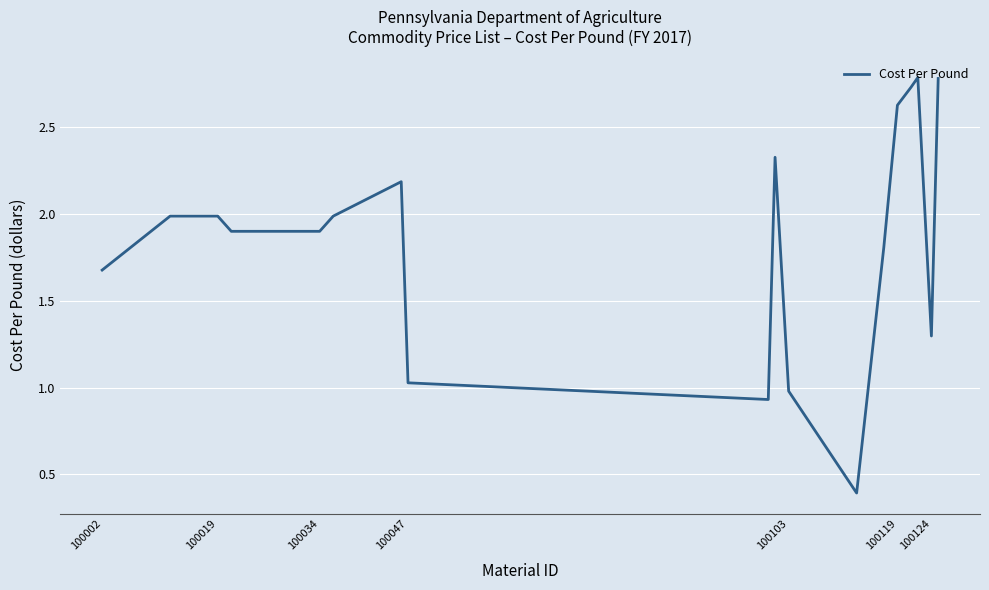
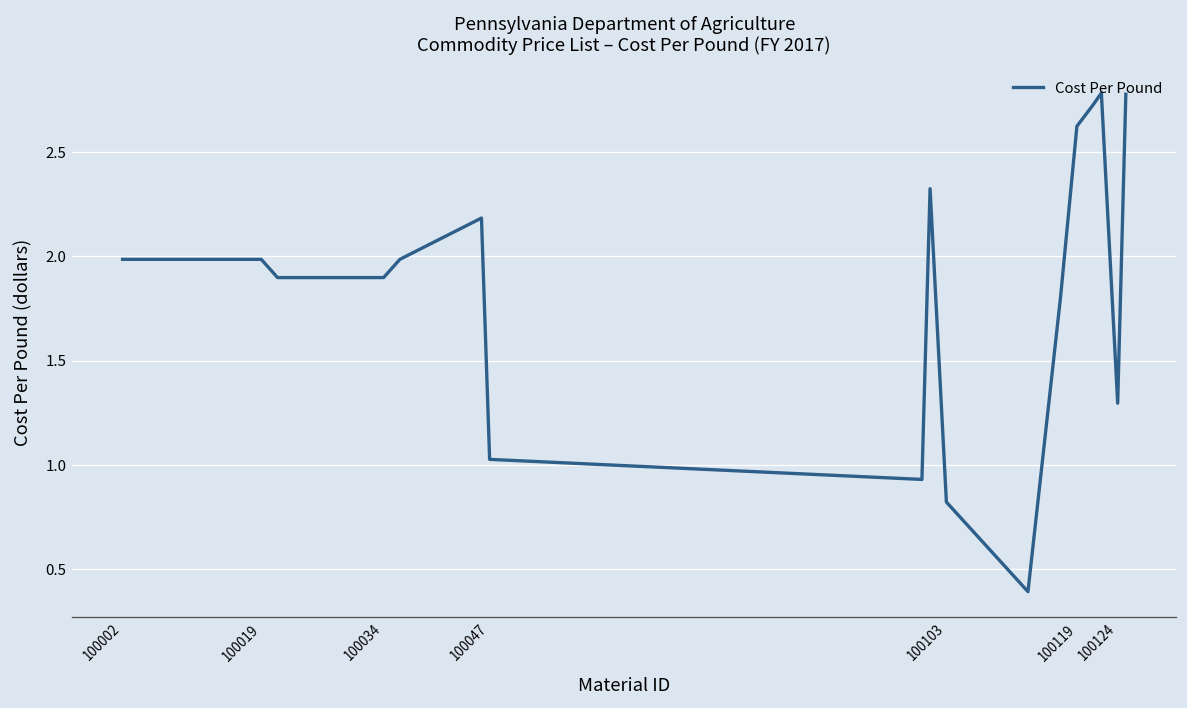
100002: 1.68 -> 1.99
100103: 0.98 -> 0.82
